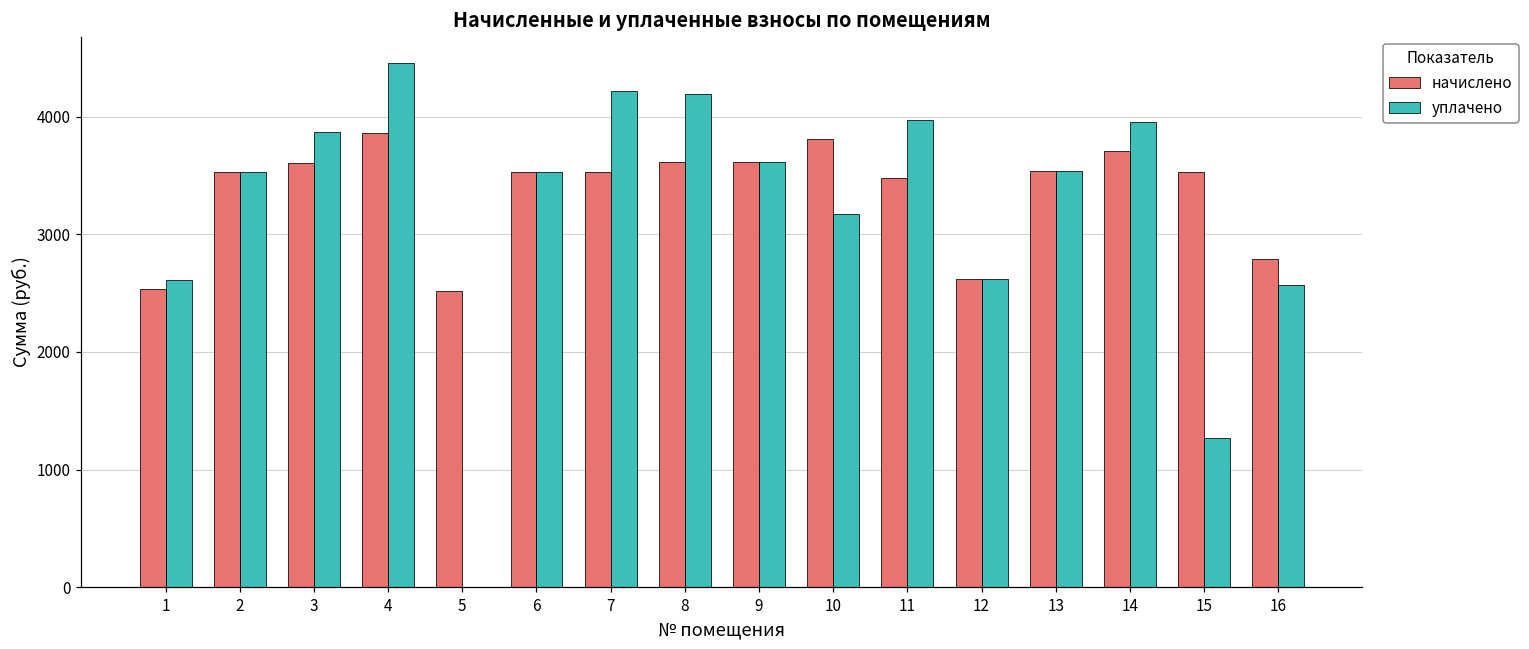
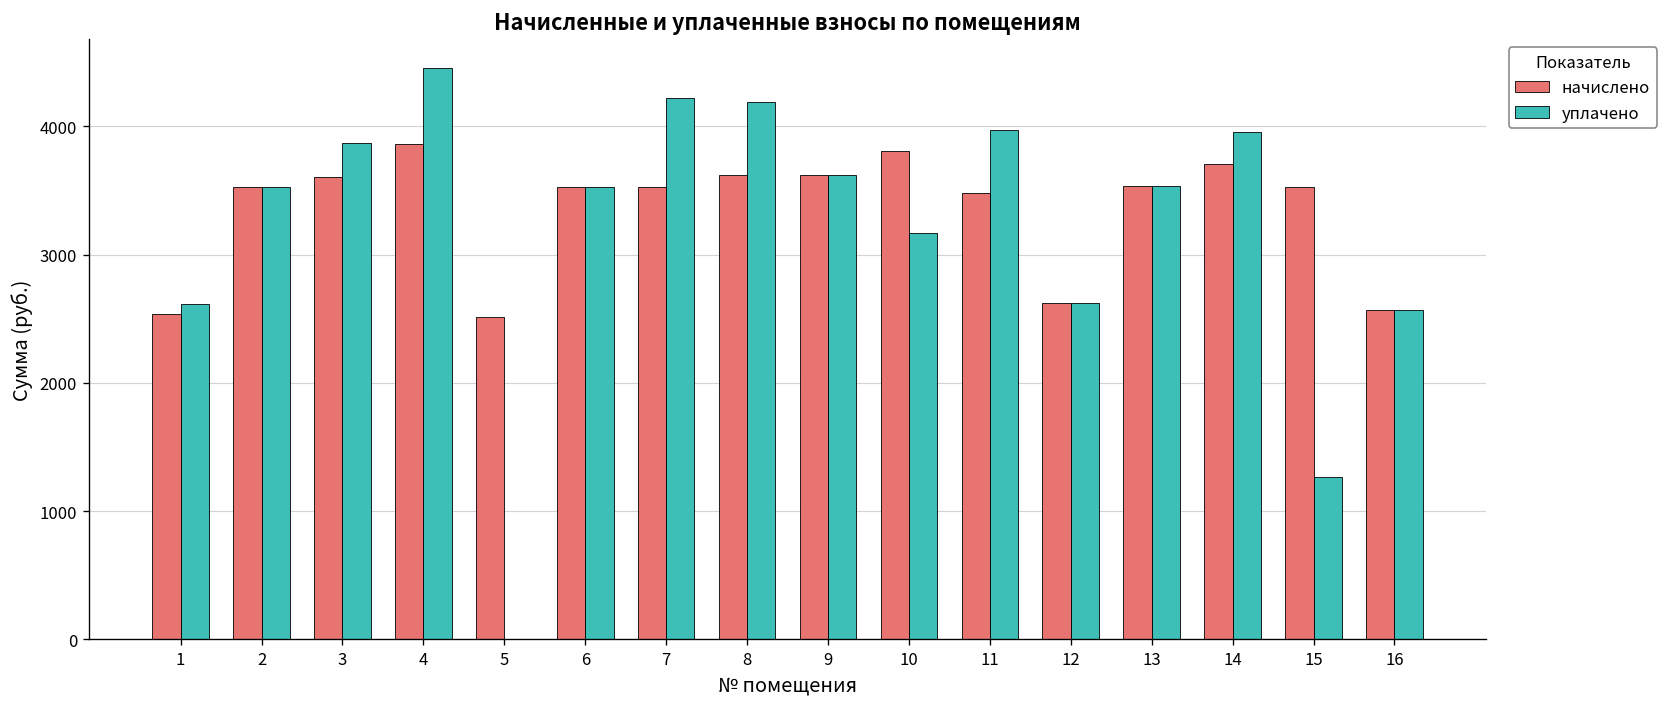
начислено, 16: 2790 -> 2570
